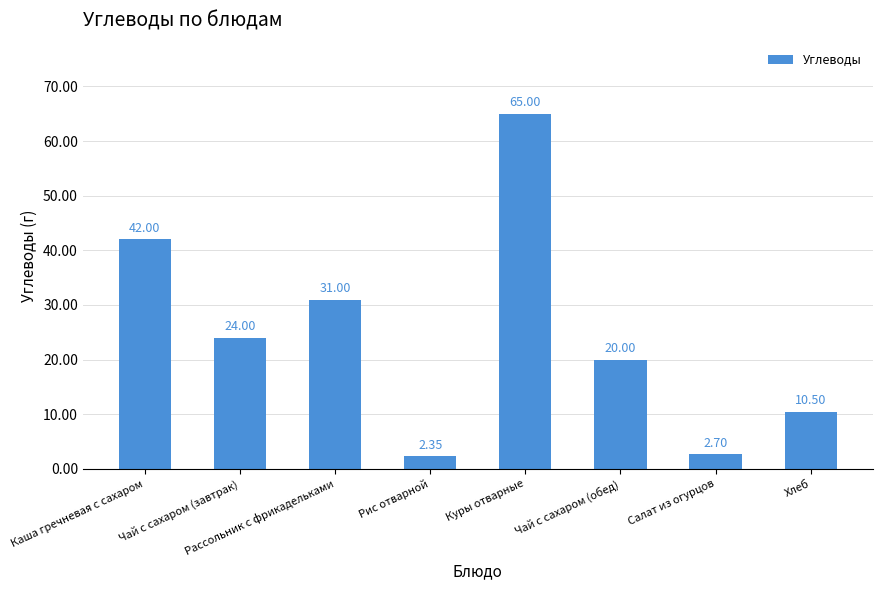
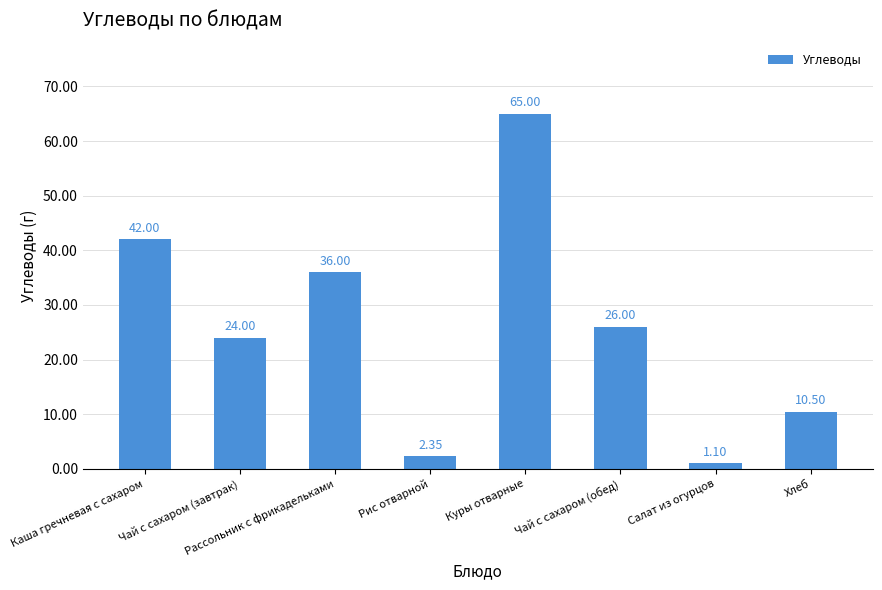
Рассольник с фрикадельками: 31.00 -> 36.00
Чай с сахаром (обед): 20.00 -> 26.00
Салат из огурцов: 2.70 -> 1.10
